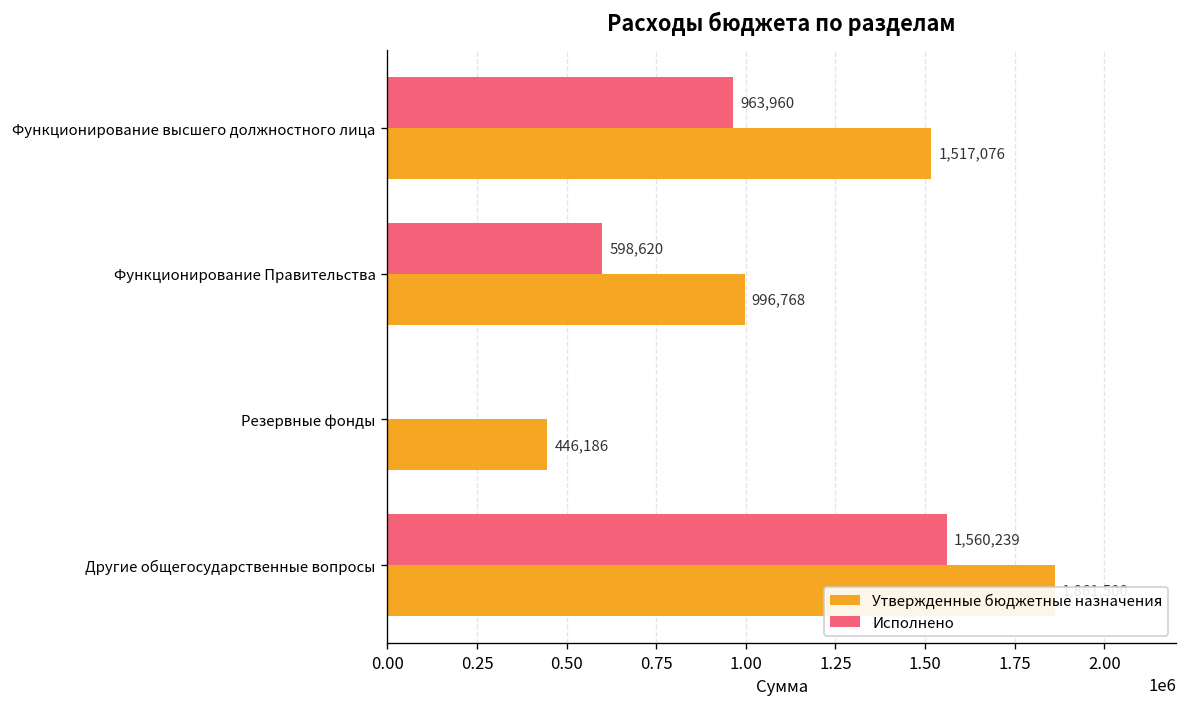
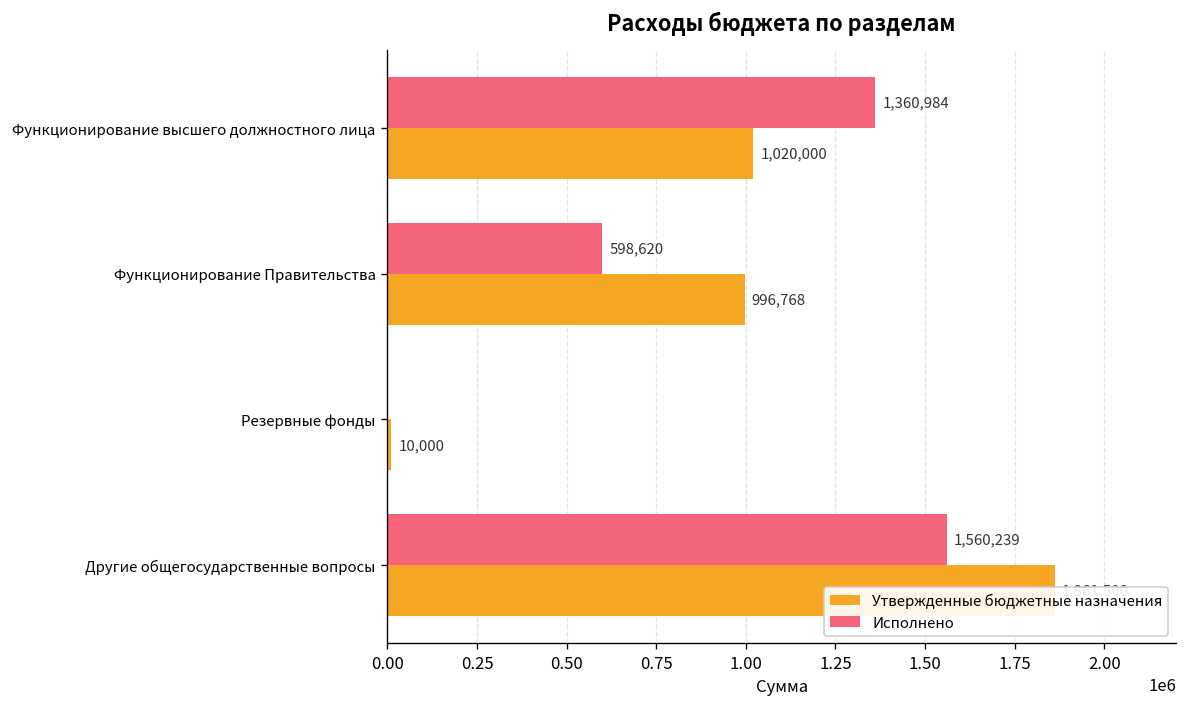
Исполнено, Функционирование высшего должностного лица: 963,960 -> 1,360,984
Утвержденные бюджетные назначения, Функционирование высшего должностного лица: 1,517,076 -> 1,020,000
Утвержденные бюджетные назначения, Резервные фонды: 446,186 -> 10,000
